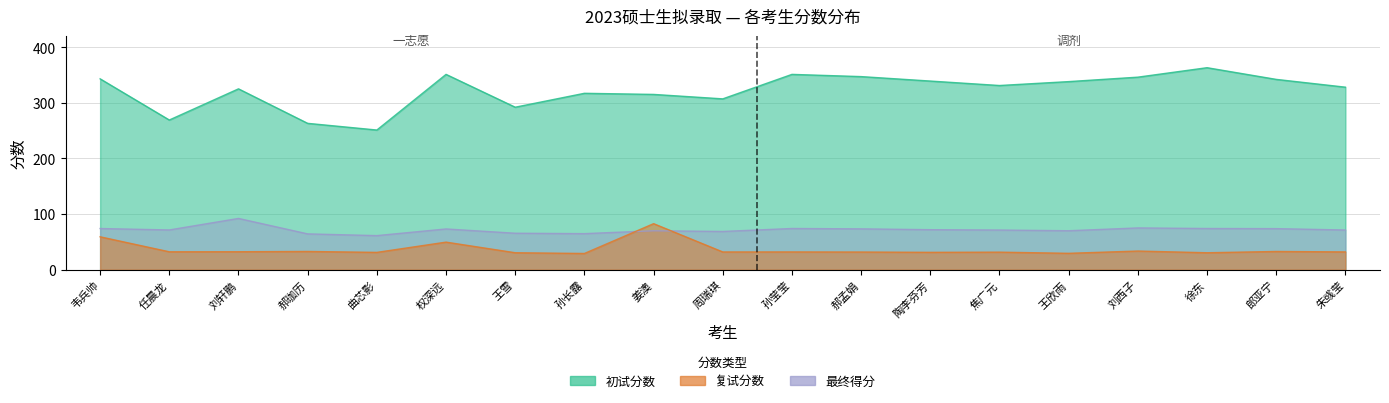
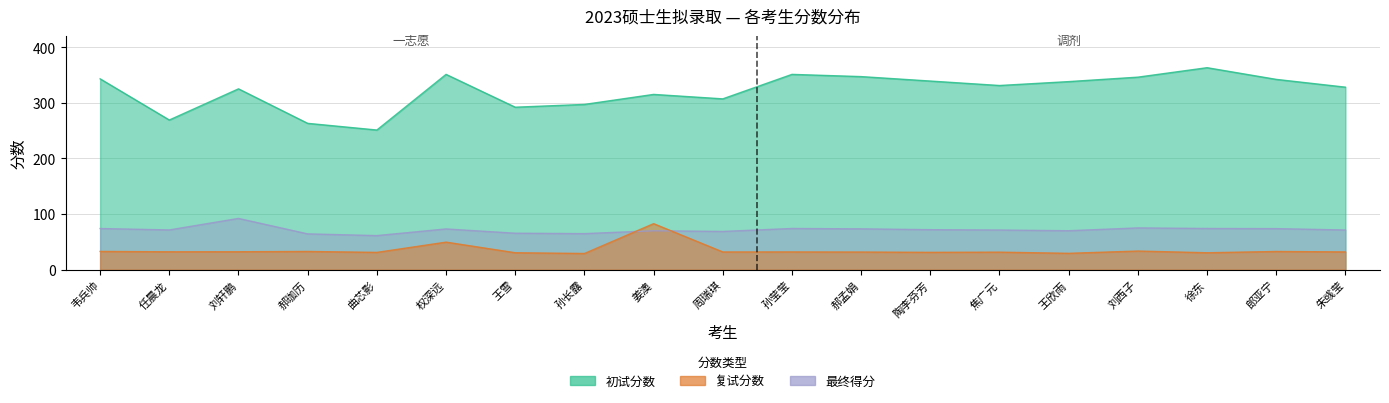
复试分数, 韦兵帅: 60 -> 30
初试分数, 孙长露: 320 -> 300
